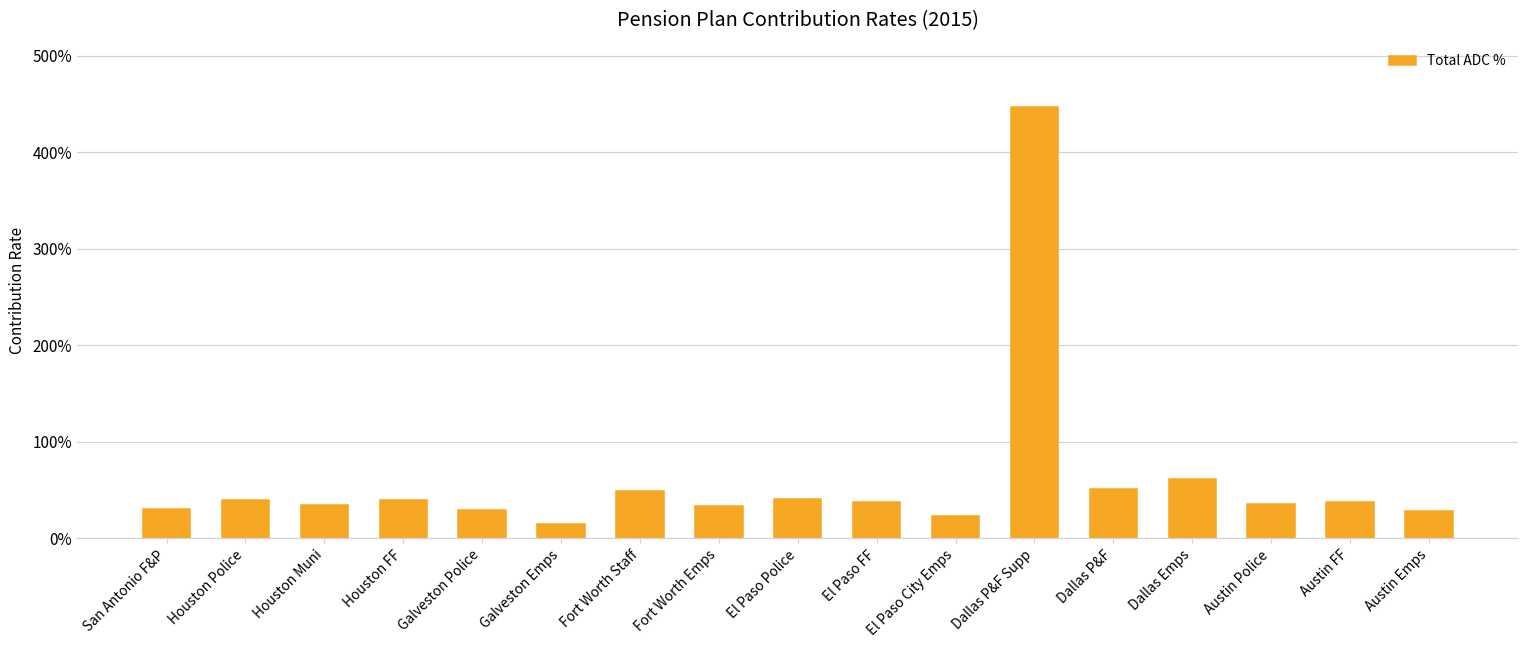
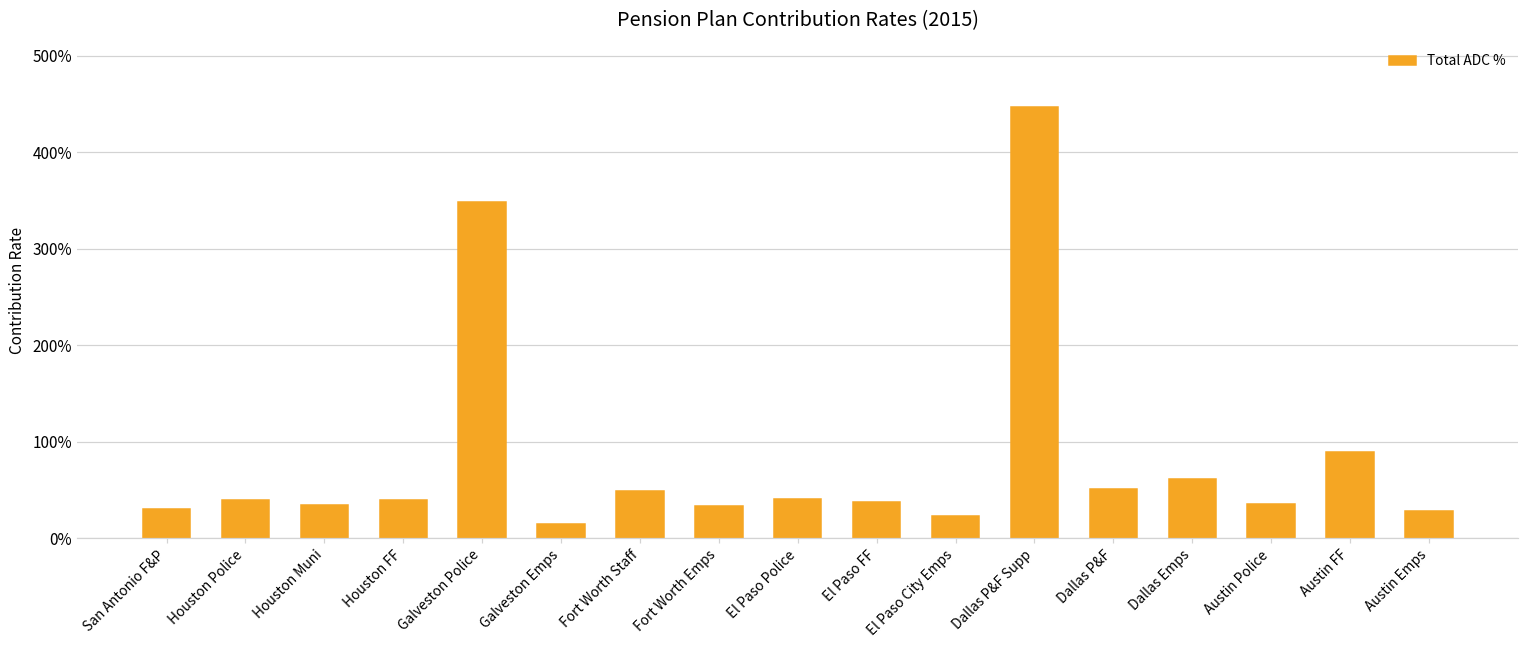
Galveston Police: 30% -> 350%
Austin FF: 40% -> 90%
